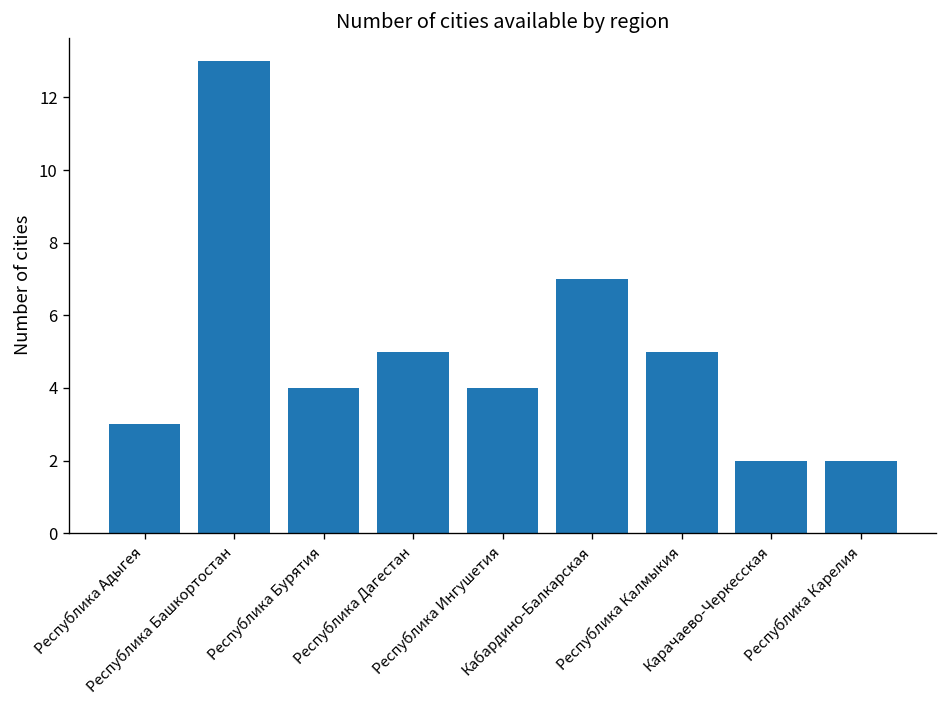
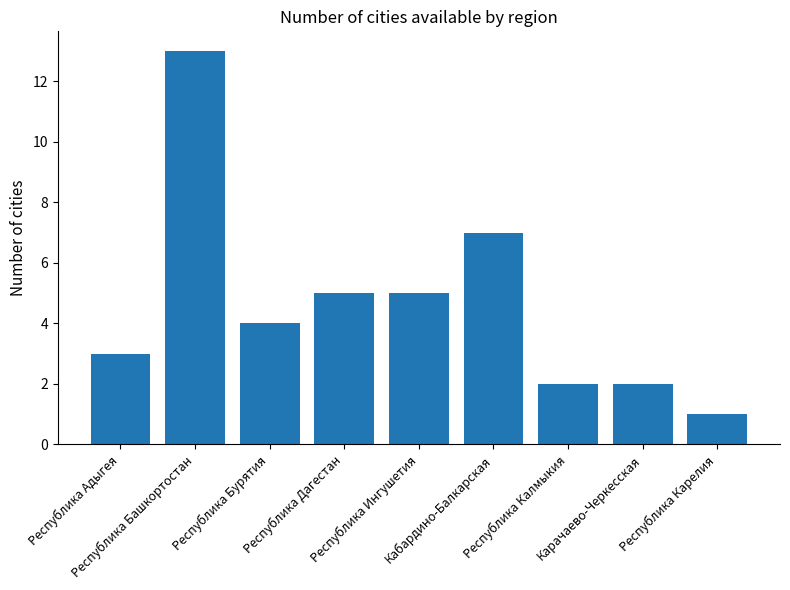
Республика Ингушетия: 4 -> 5
Республика Калмыкия: 5 -> 2
Республика Карелия: 2 -> 1
